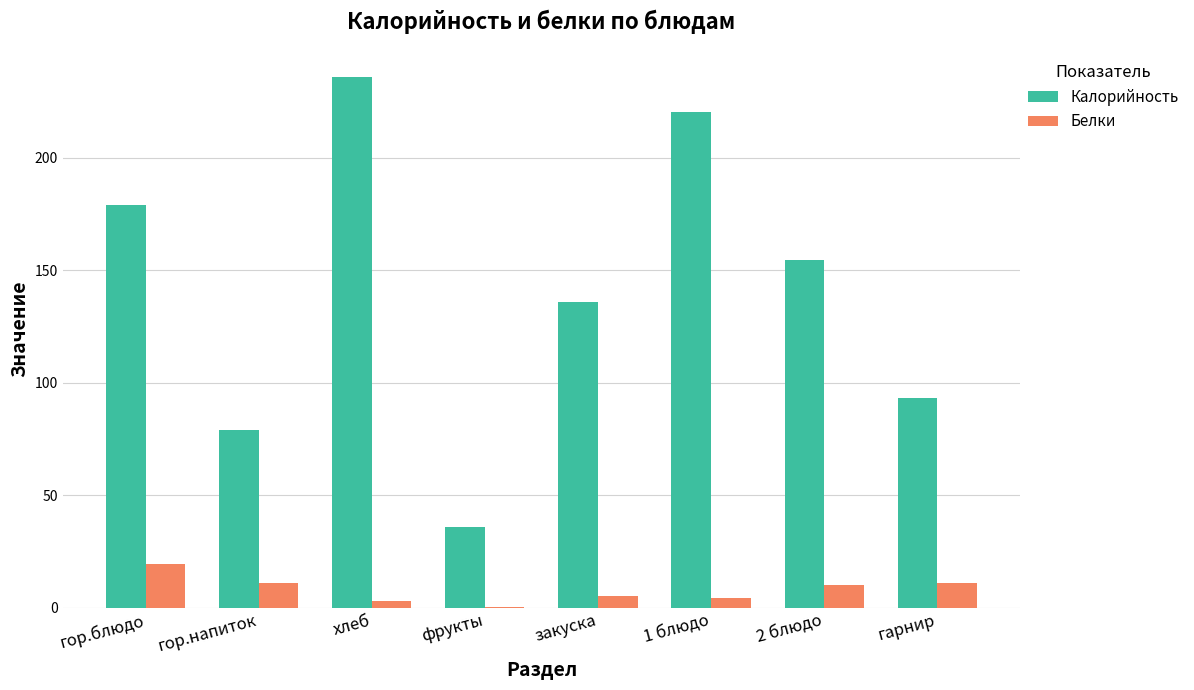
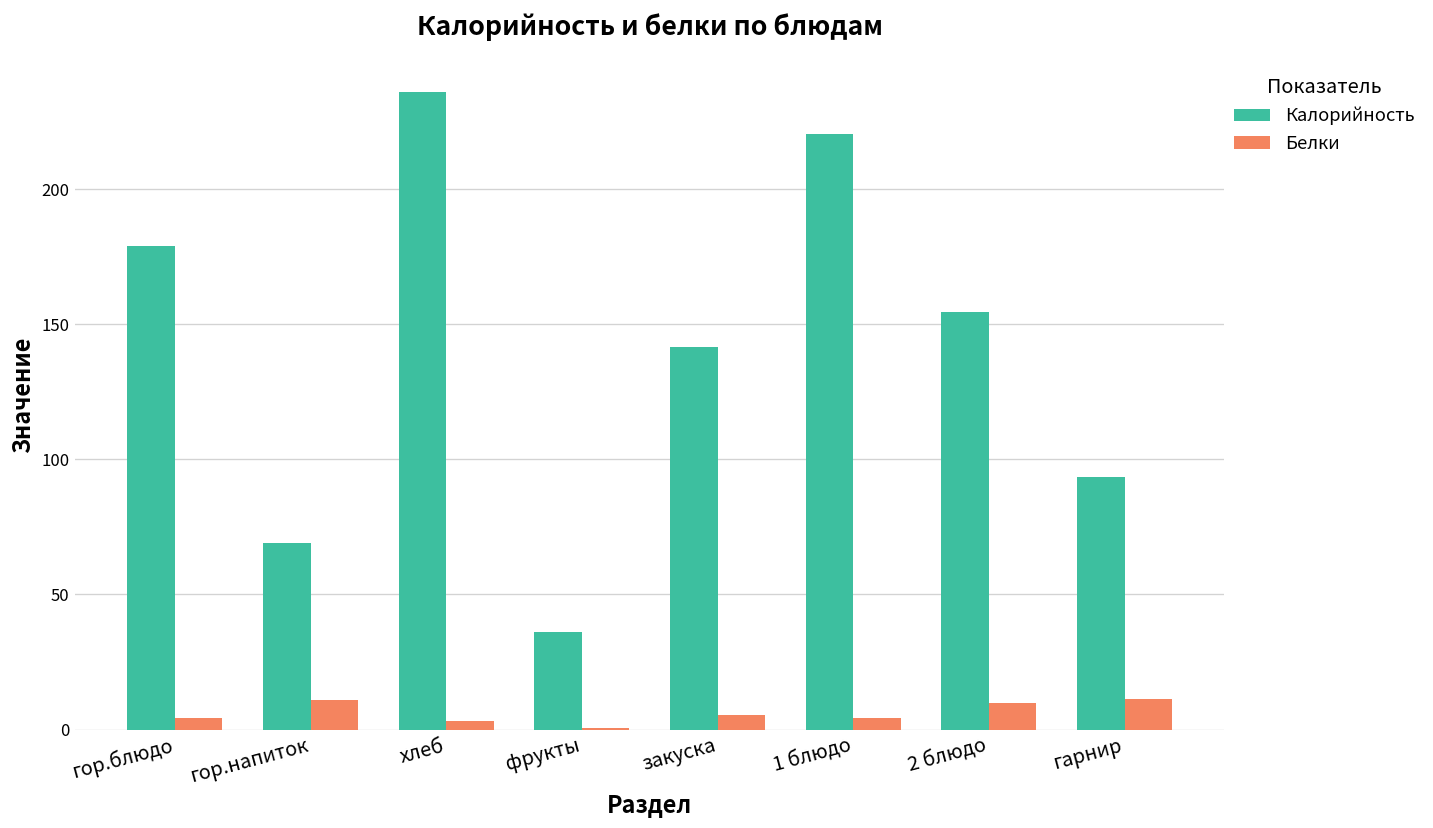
Белки, гор.блюдо: 19 -> 4
Калорийность, гор.напиток: 79 -> 69
Калорийность, закуска: 136 -> 142
